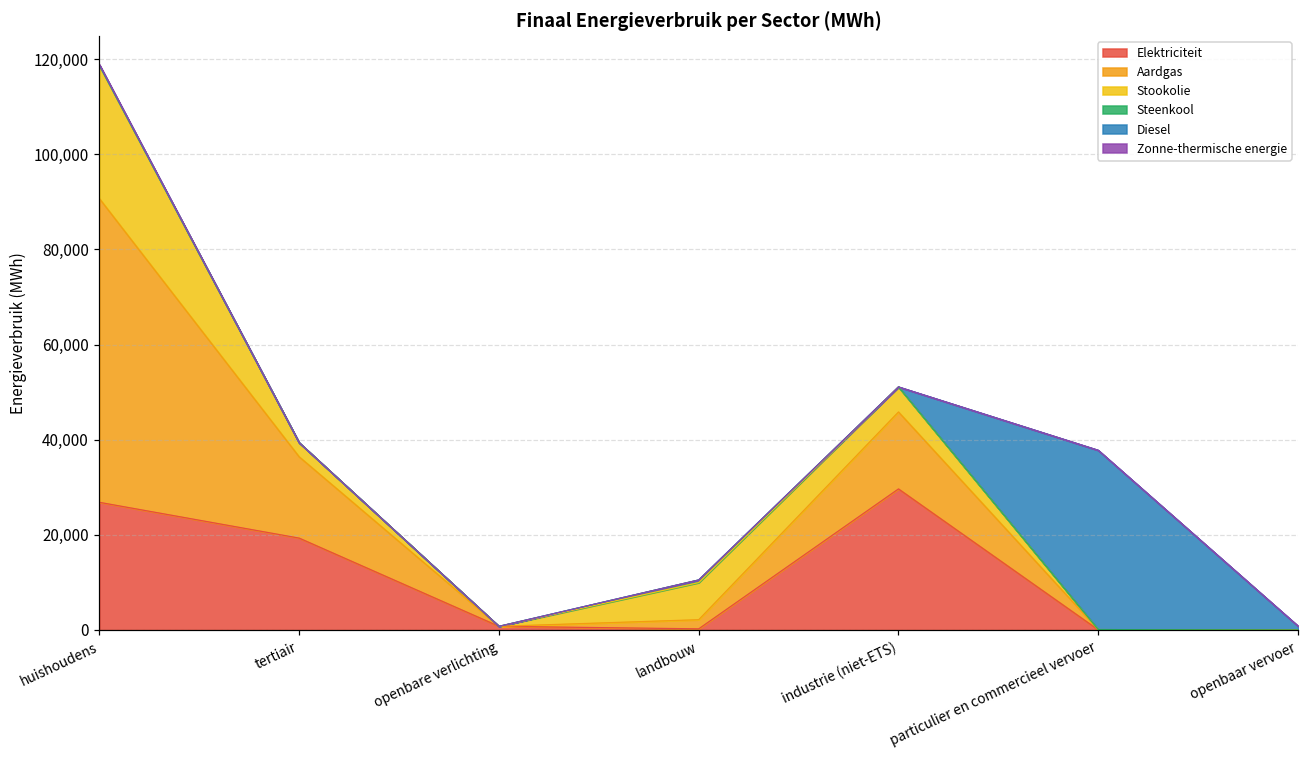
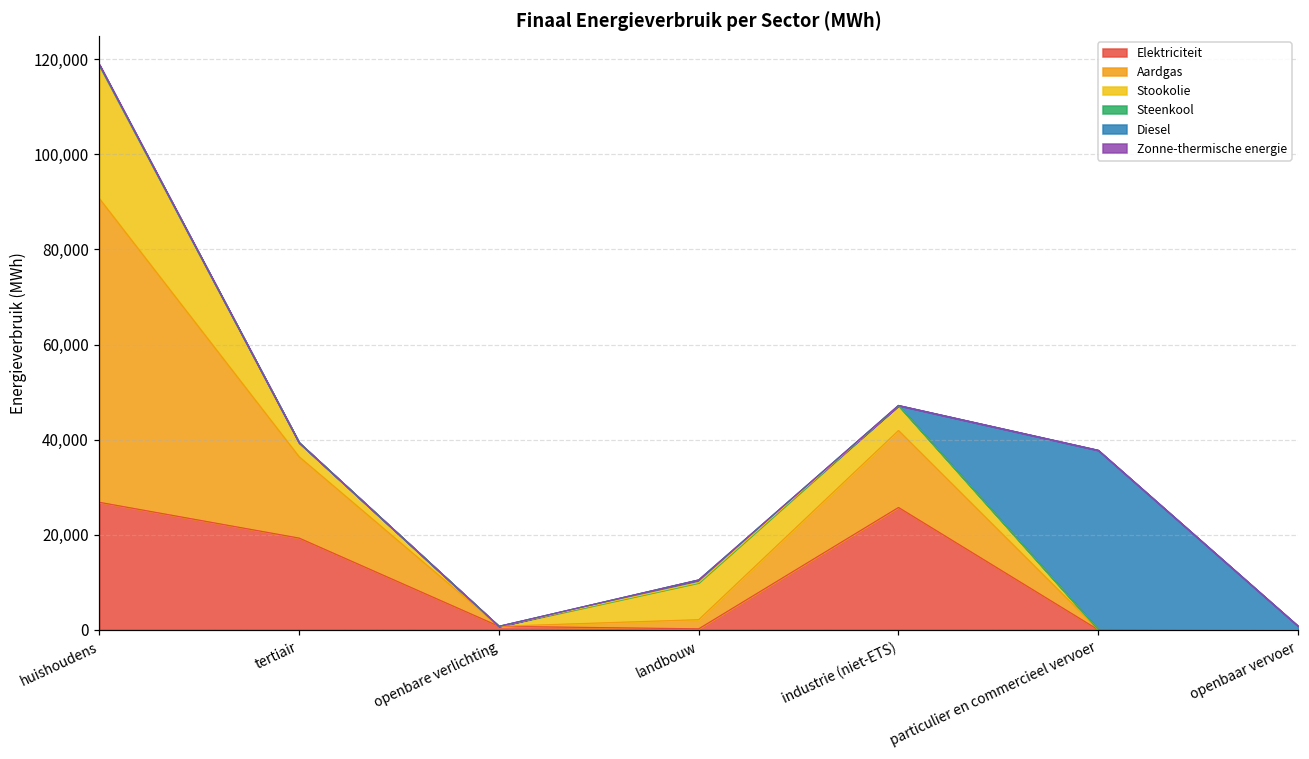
Elektriciteit, industrie (niet-ETS): 30,000 -> 26,000
